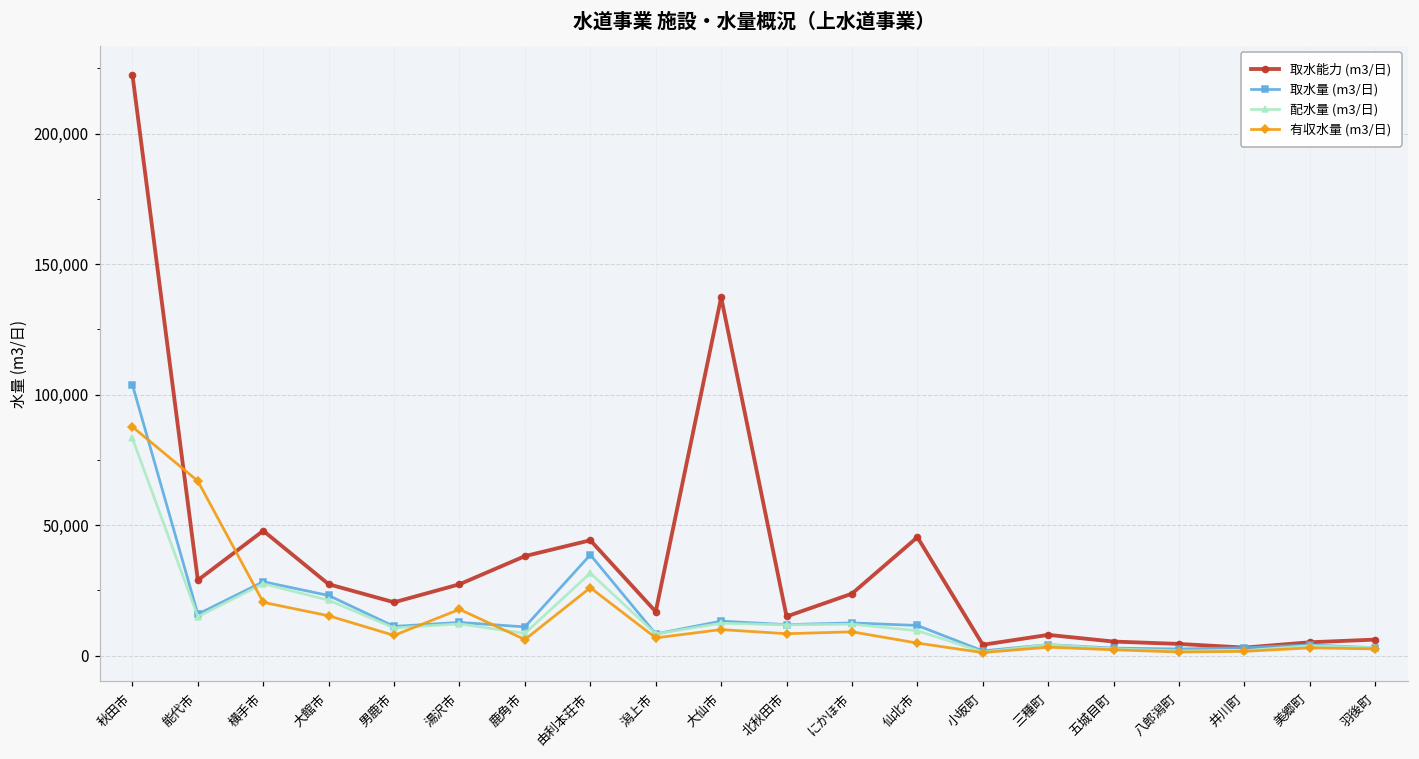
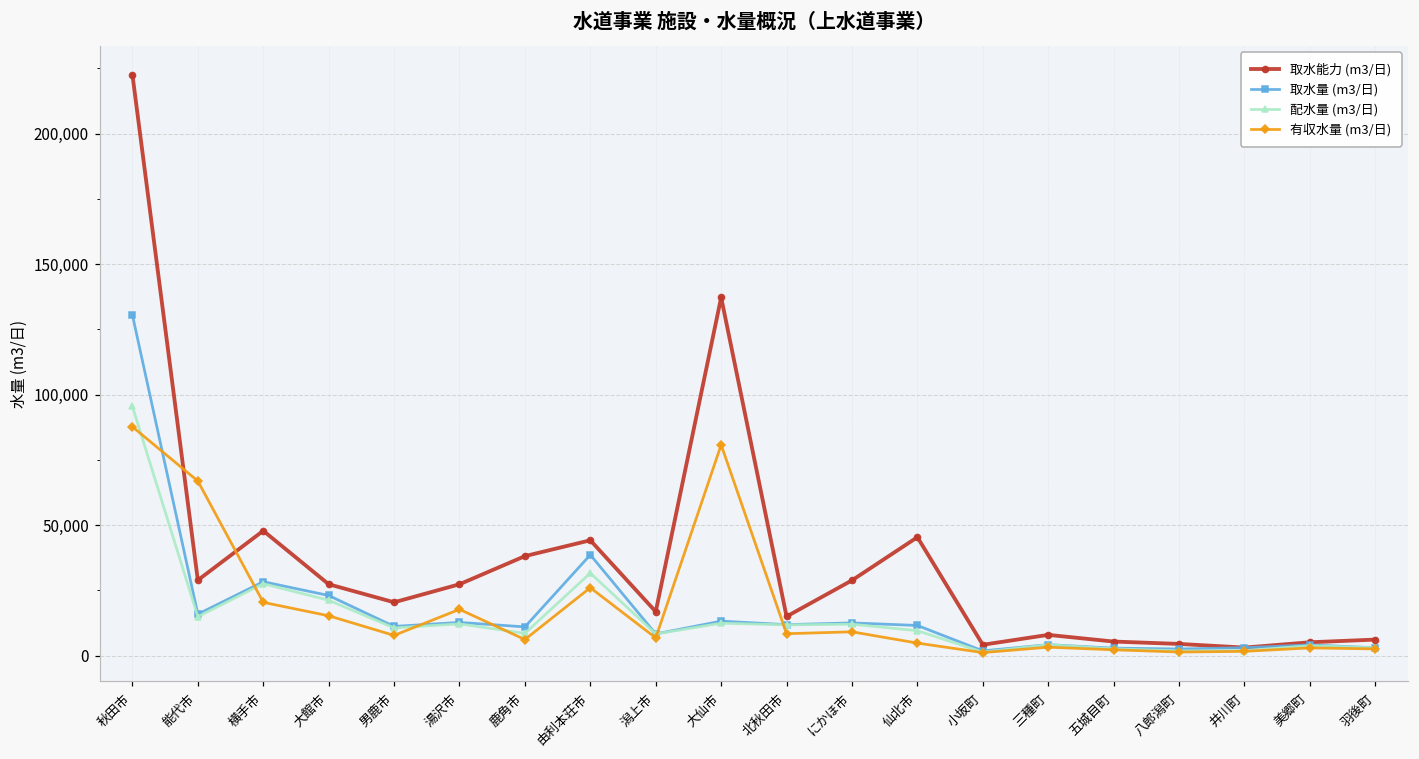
取水量 (m3/日), 秋田市: 104,000 -> 130,000
配水量 (m3/日), 秋田市: 83,000 -> 95,000
有収水量 (m3/日), 大仙市: 10,000 -> 81,000
取水能力 (m3/日), にかほ市: 24,000 -> 29,000
